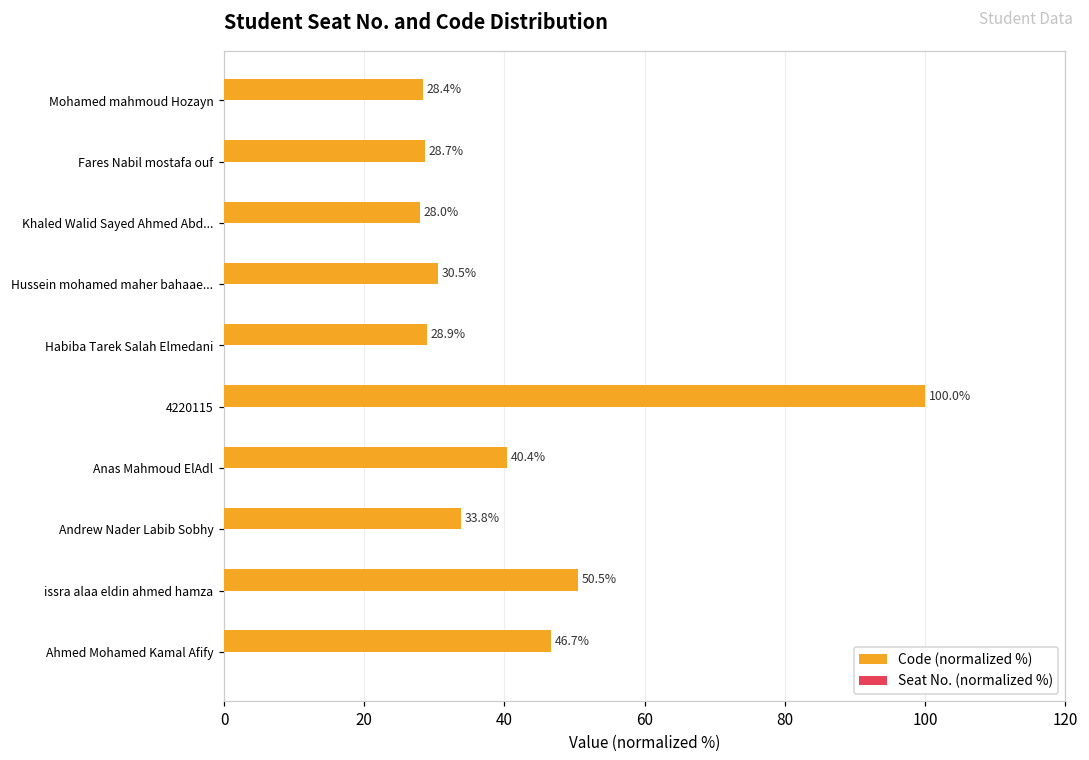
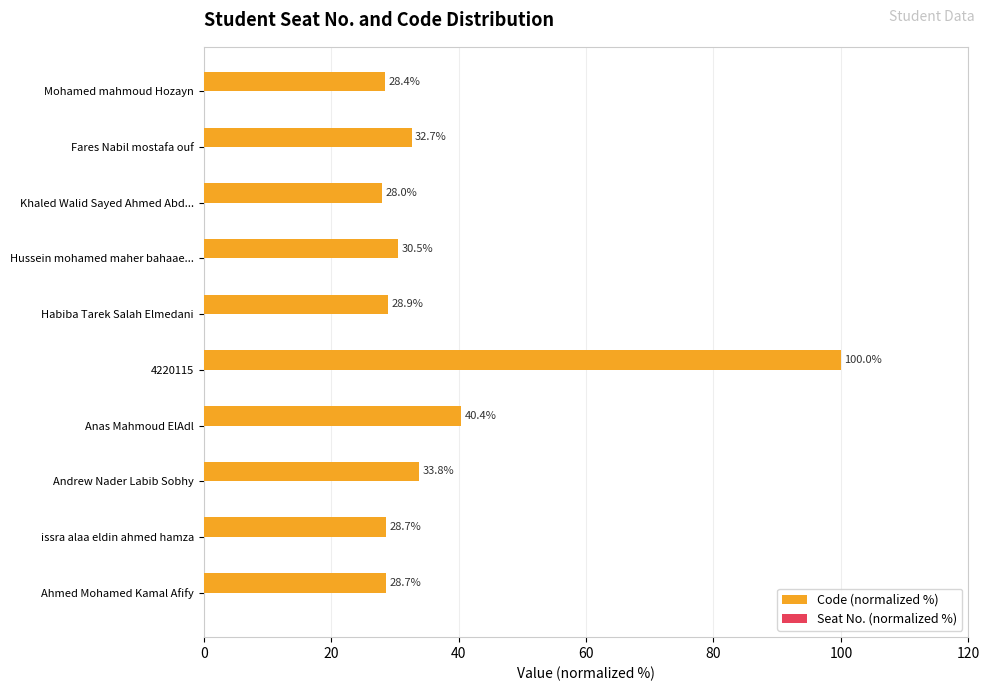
Code (normalized %), Fares Nabil mostafa ouf: 28.7% -> 32.7%
Code (normalized %), issra alaa eldin ahmed hamza: 50.5% -> 28.7%
Code (normalized %), Ahmed Mohamed Kamal Afify: 46.7% -> 28.7%
